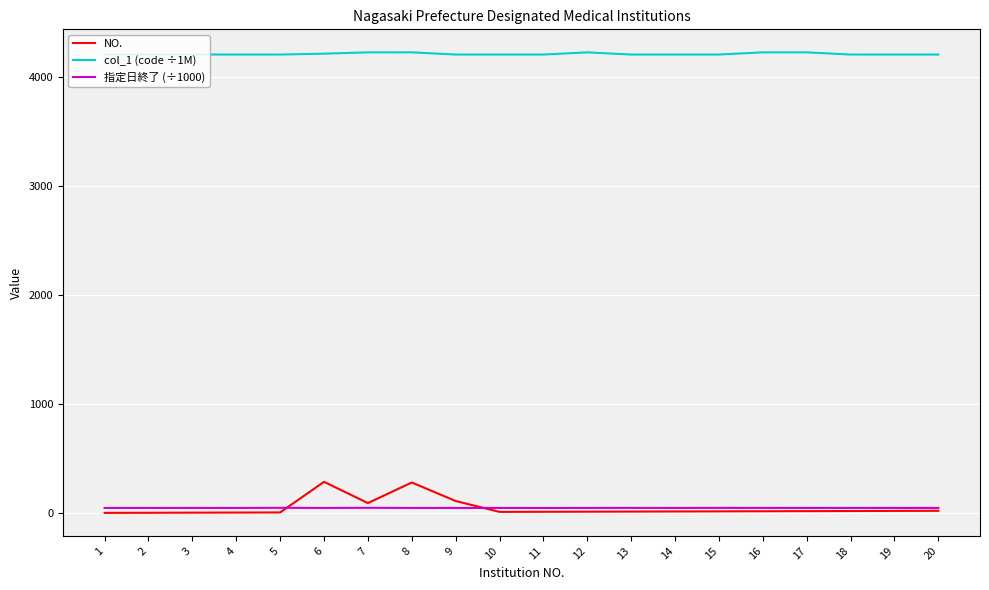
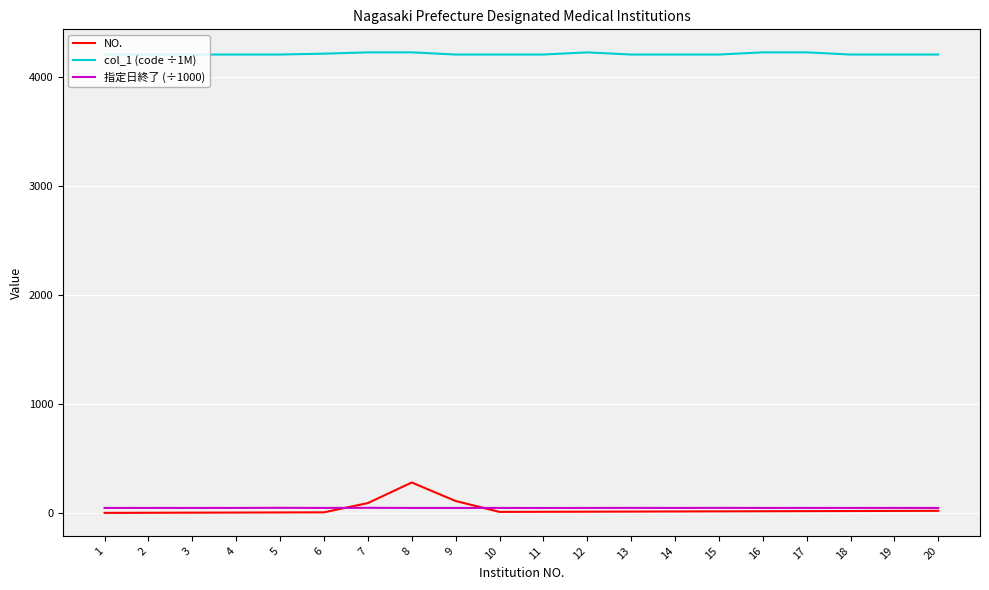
NO., 6: 290 -> 10
